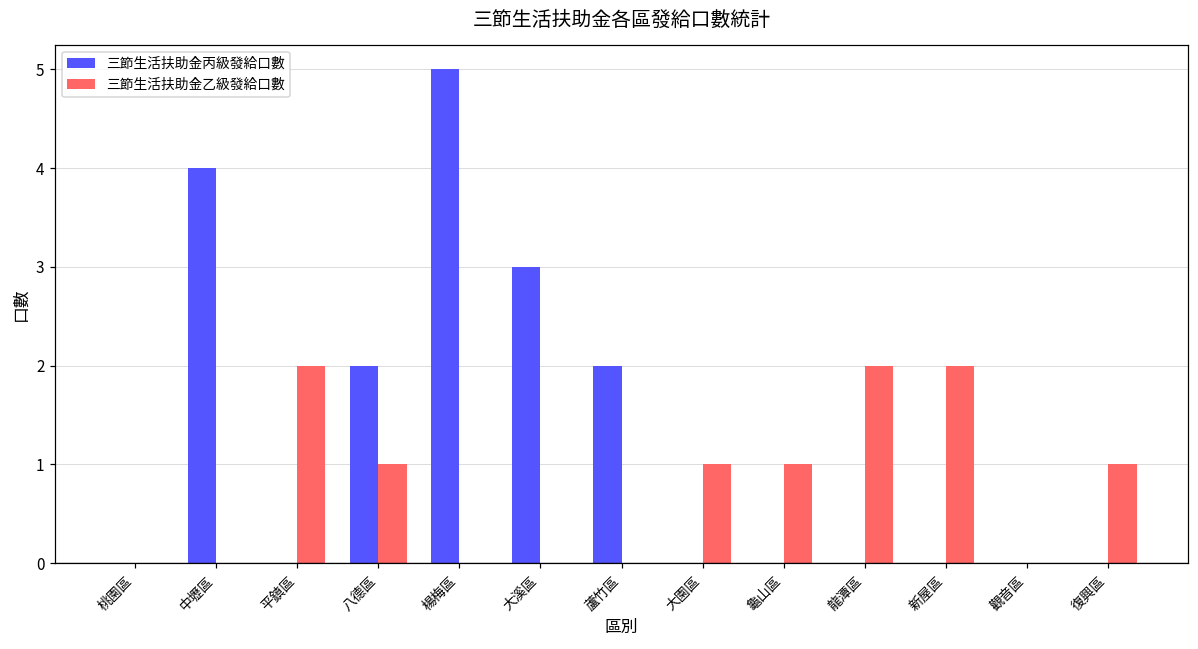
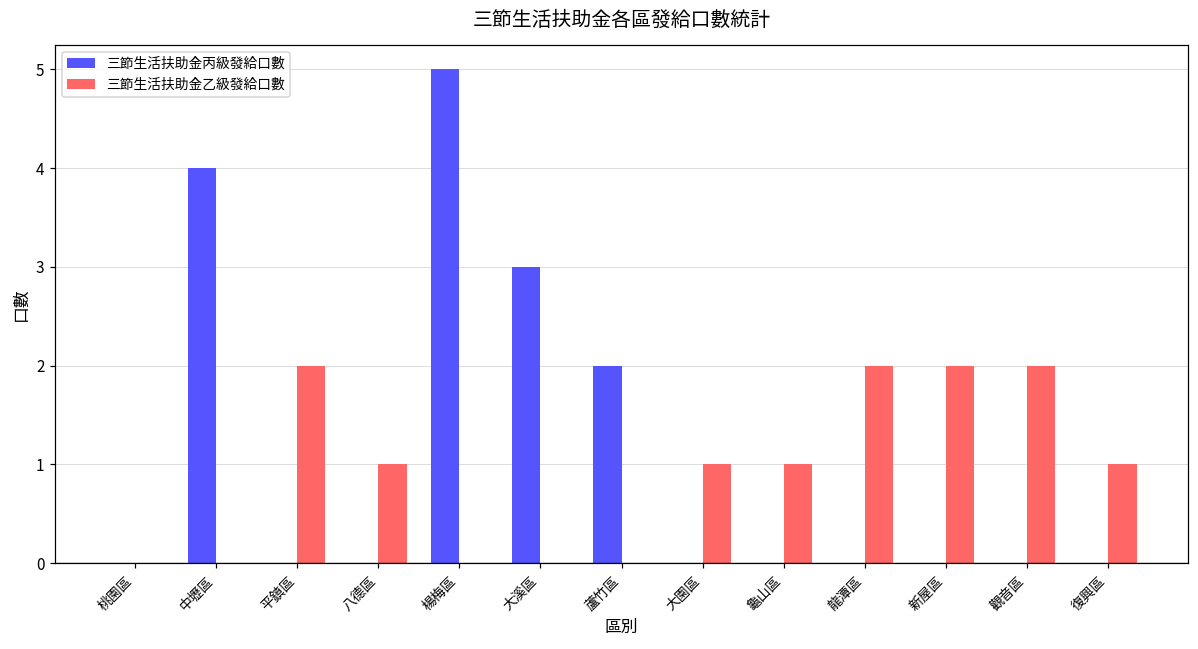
三節生活扶助金丙級發給口數, 八德區: 2 -> 0
三節生活扶助金乙級發給口數, 觀音區: 0 -> 2
